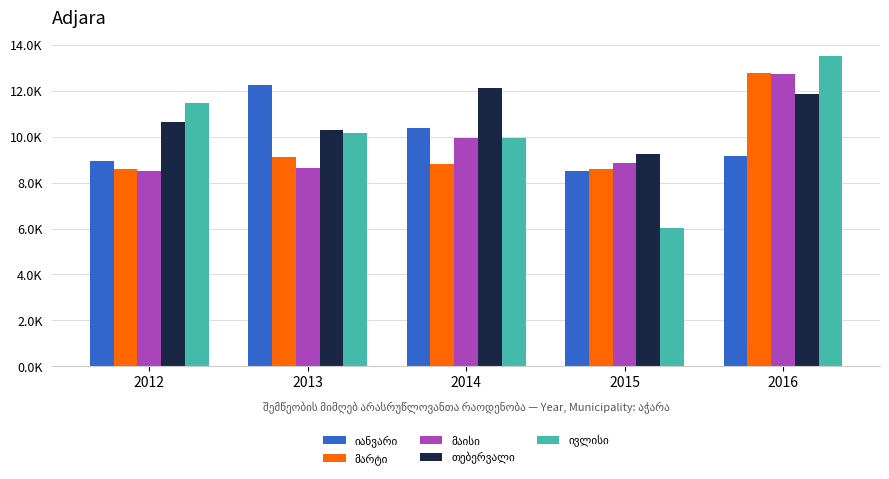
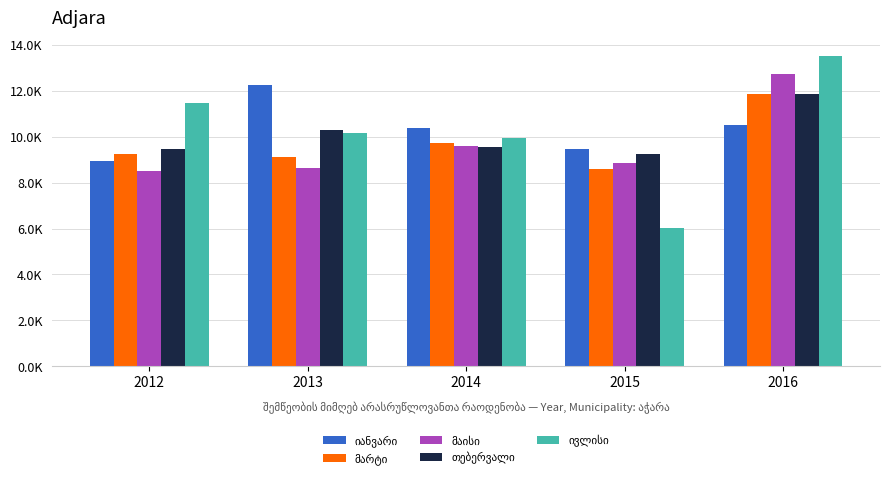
მარტი, 2012: 8600 -> 9200
თებერვალი, 2012: 10600 -> 9500
მარტი, 2014: 8800 -> 9700
მაისი, 2014: 10000 -> 9600
თებერვალი, 2014: 12100 -> 9600
იანვარი, 2015: 8500 -> 9500
იანვარი, 2016: 9200 -> 10500
მარტი, 2016: 12800 -> 11900
